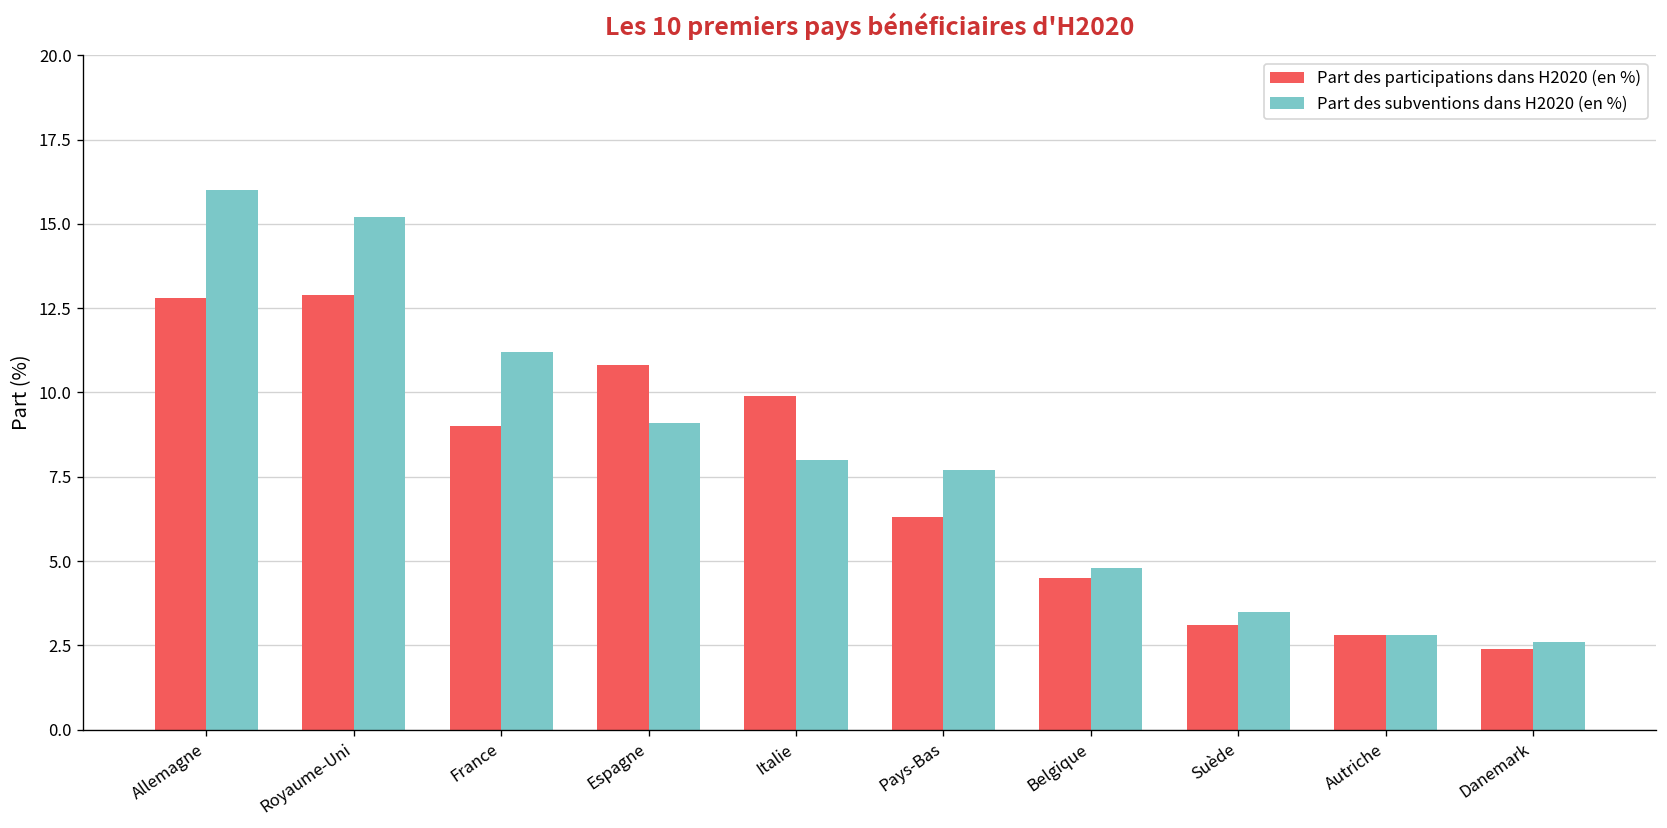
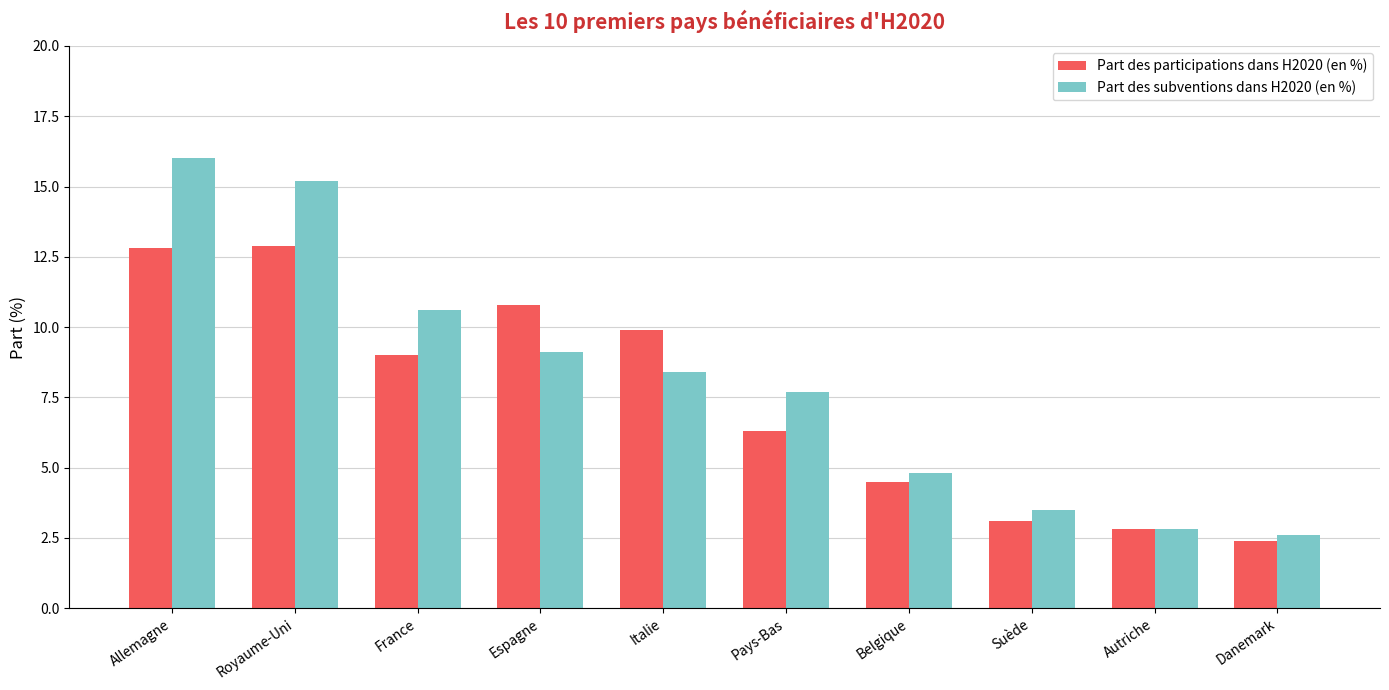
Part des subventions dans H2020 (en %), France: 11.2 -> 10.6
Part des subventions dans H2020 (en %), Italie: 8.0 -> 8.4
